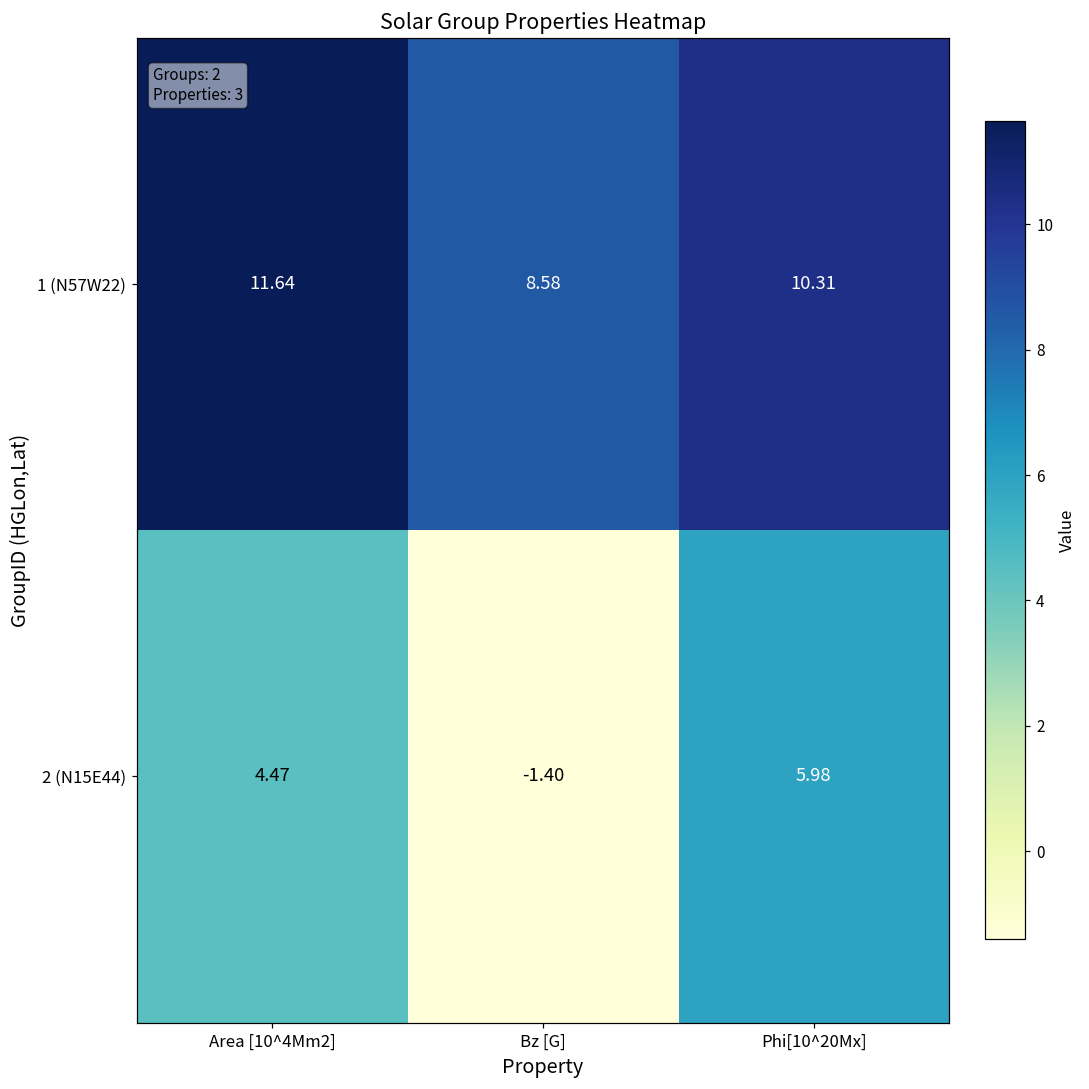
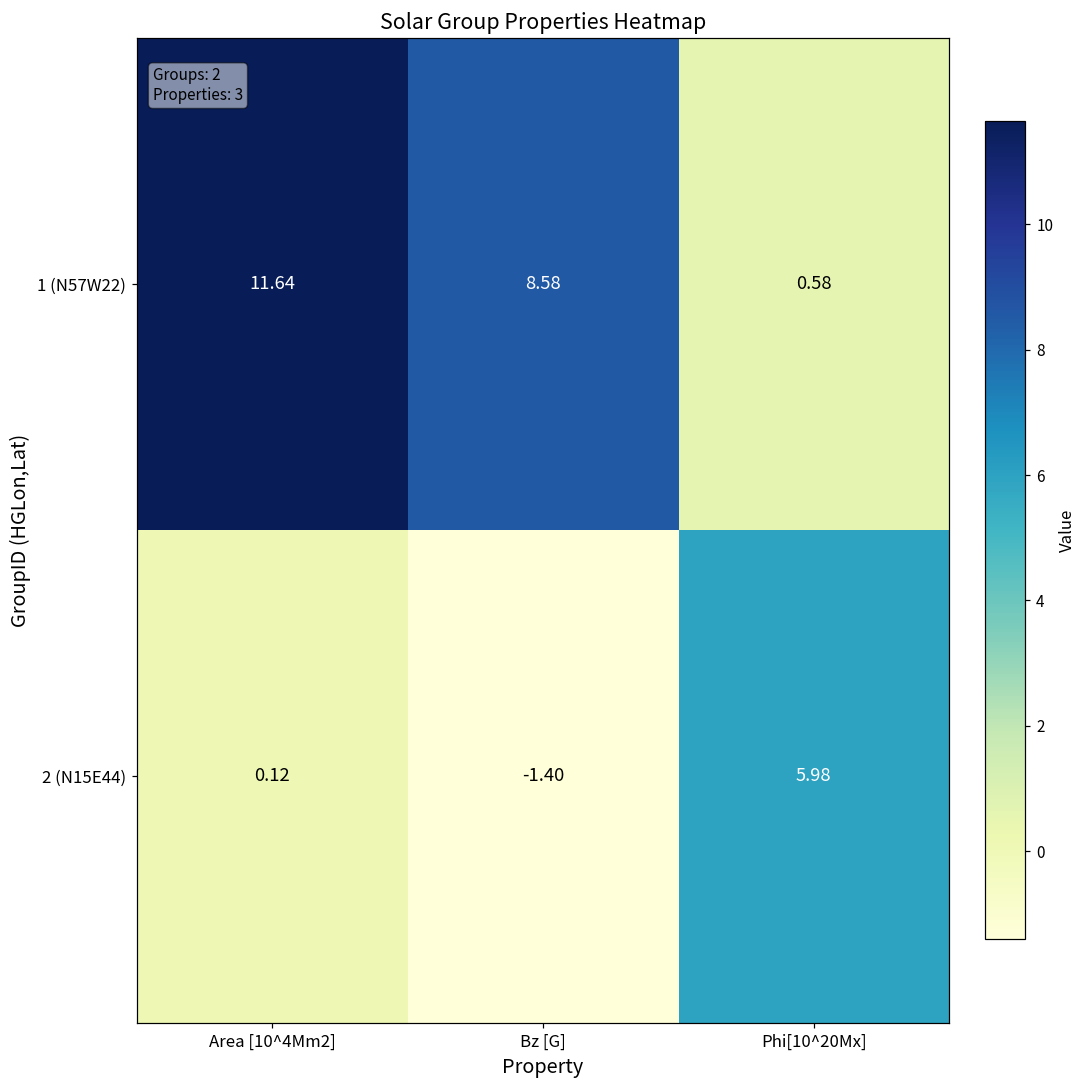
1 (N57W22), Phi[10^20Mx]: 10.31 -> 0.58
2 (N15E44), Area [10^4Mm2]: 4.47 -> 0.12
